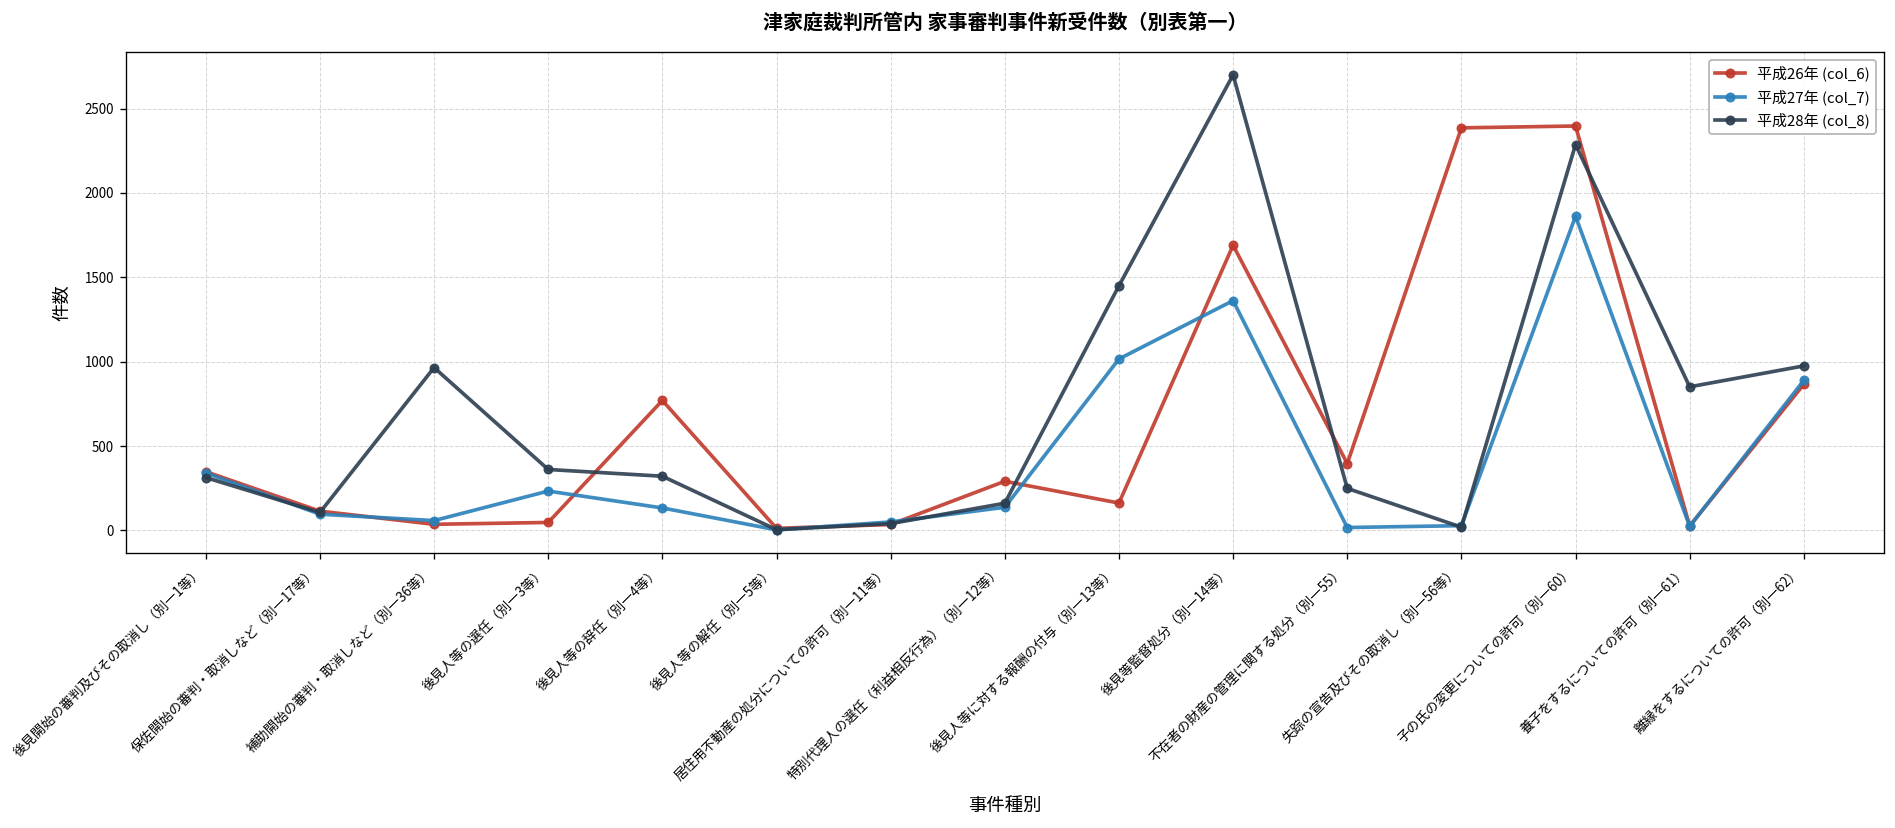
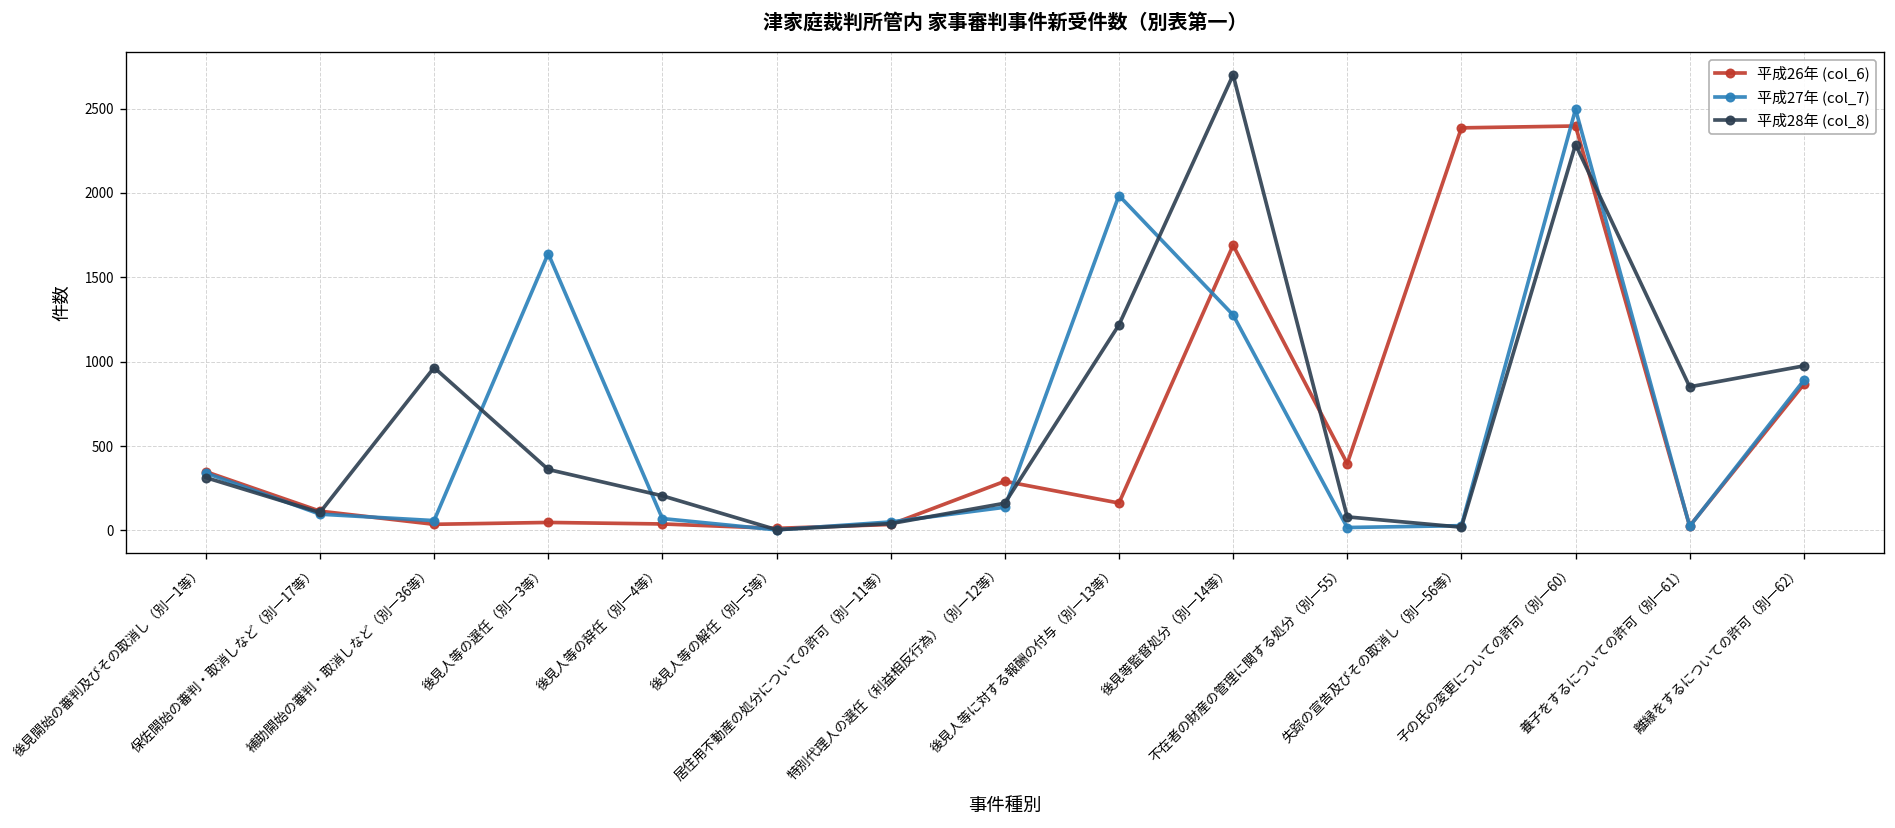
平成27年 (col_7), 後見人等の選任（別一3等）: 230 -> 1640
平成26年 (col_6), 後見人等の辞任（別一4等）: 770 -> 40
平成27年 (col_7), 後見人等の辞任（別一4等）: 130 -> 70
平成28年 (col_8), 後見人等の辞任（別一4等）: 320 -> 210
平成27年 (col_7), 後見人等に対する報酬の付与（別一13等）: 1020 -> 1990
平成28年 (col_8), 後見人等に対する報酬の付与（別一13等）: 1450 -> 1220
平成27年 (col_7), 後見等監督処分（別一14等）: 1360 -> 1280
平成28年 (col_8), 不在者の財産の管理に関する処分（別一55）: 250 -> 80
平成27年 (col_7), 子の氏の変更についての許可（別一60）: 1860 -> 2500
